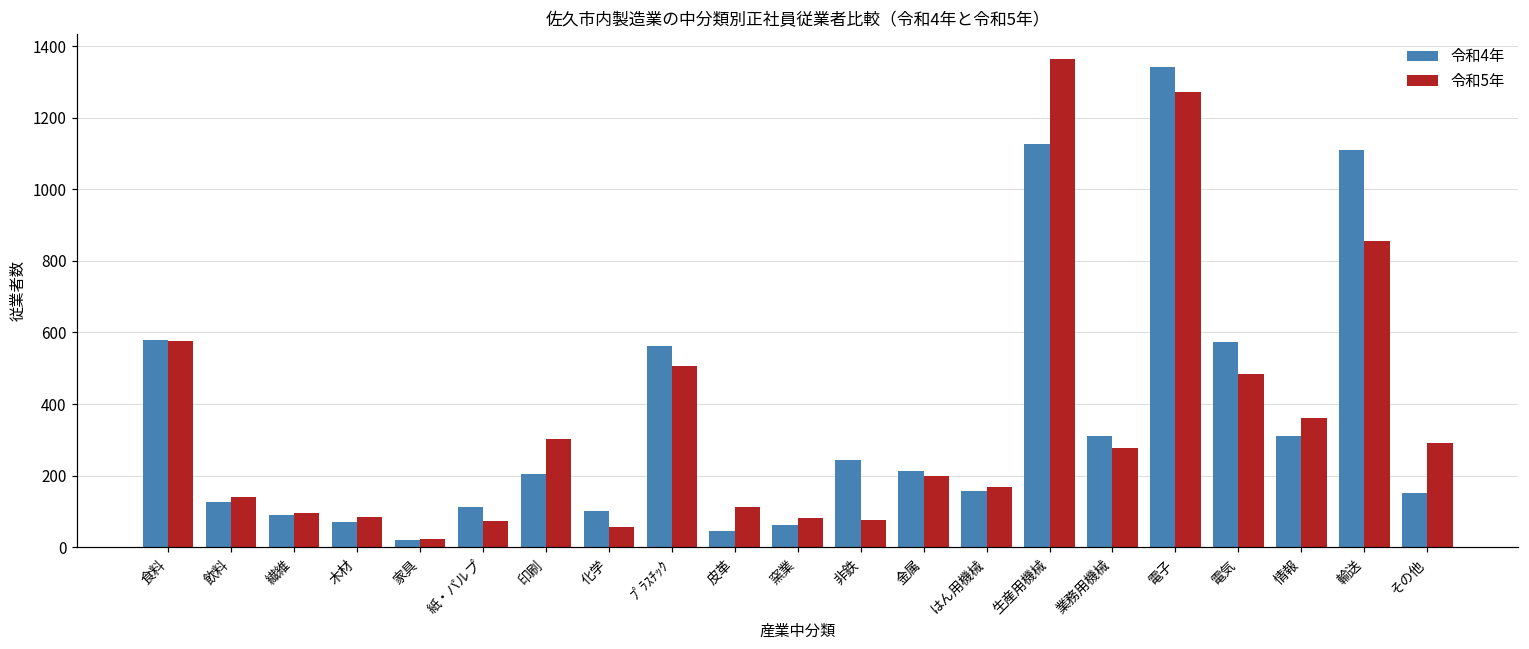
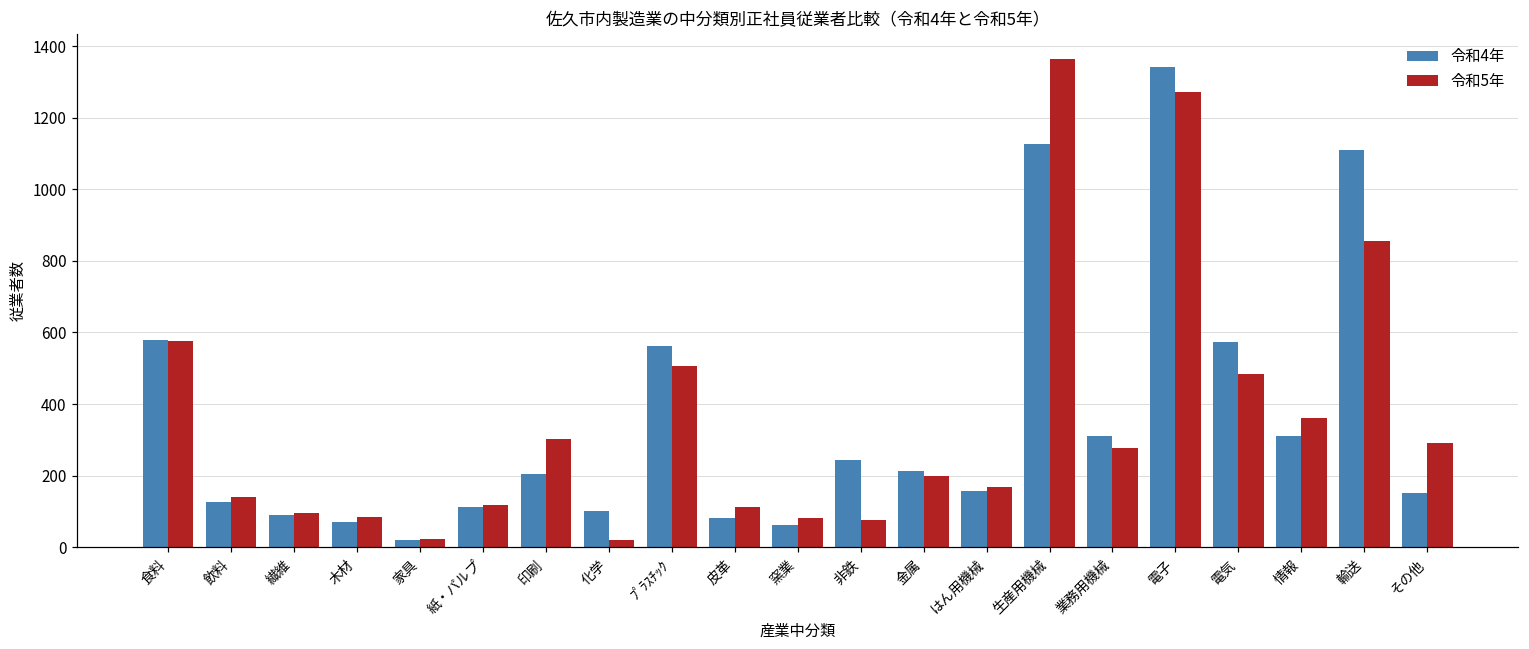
令和5年, 紙・パルプ: 70 -> 120
令和5年, 化学: 60 -> 20
令和4年, 皮革: 40 -> 80
